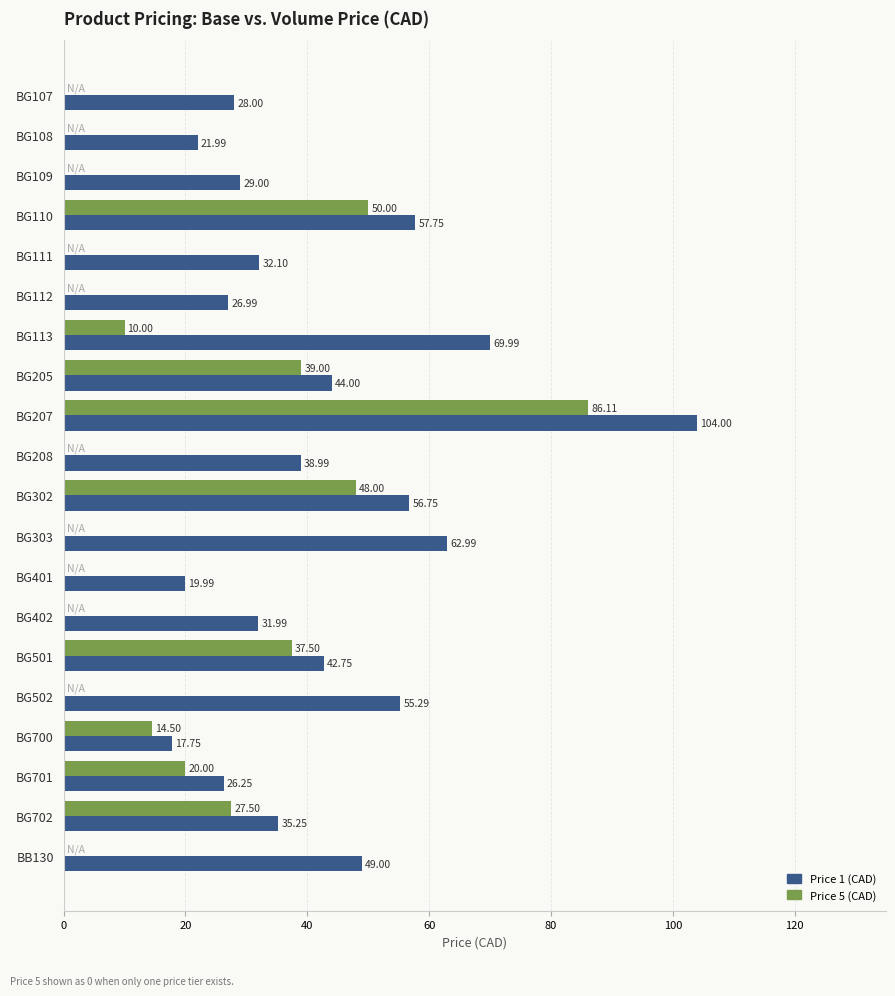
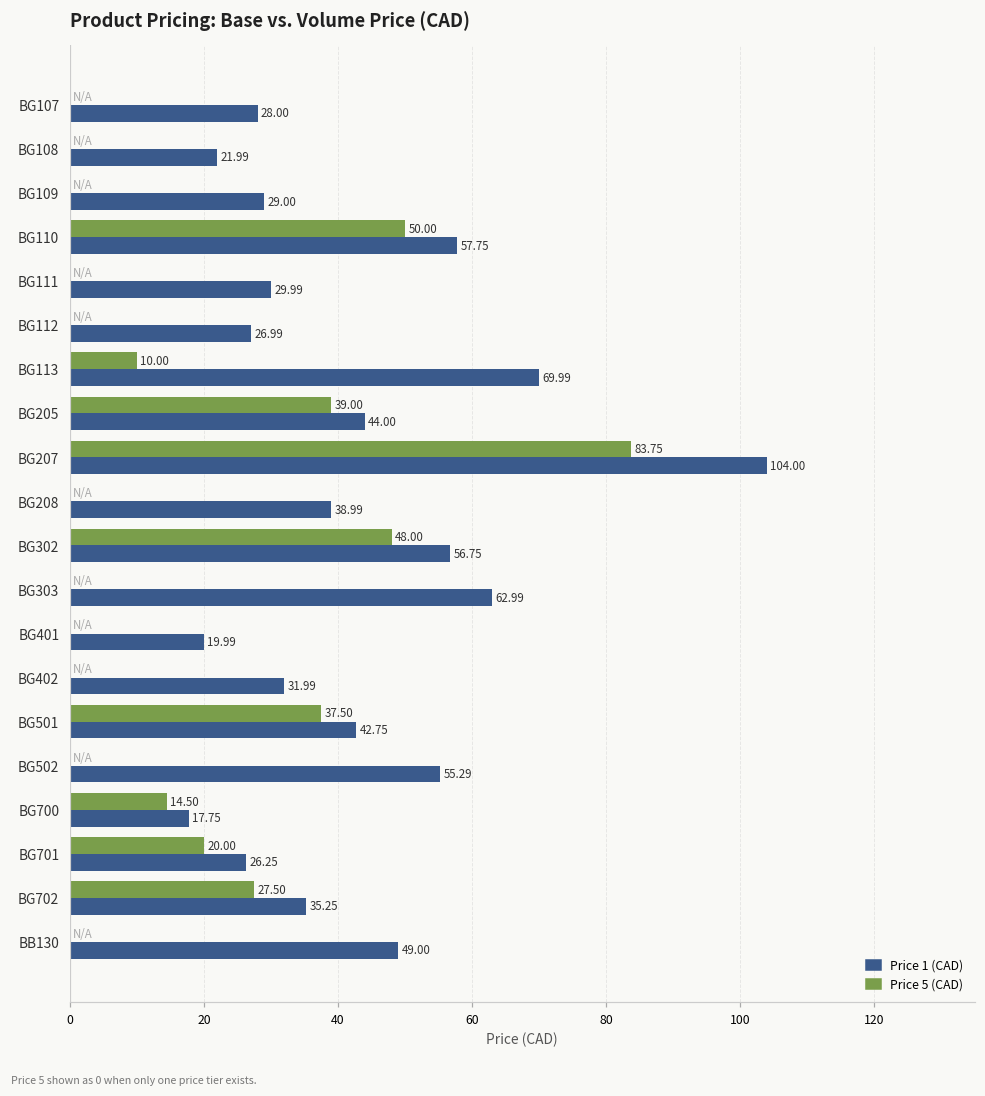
Price 1 (CAD), BG111: 32.10 -> 29.99
Price 5 (CAD), BG207: 86.11 -> 83.75
